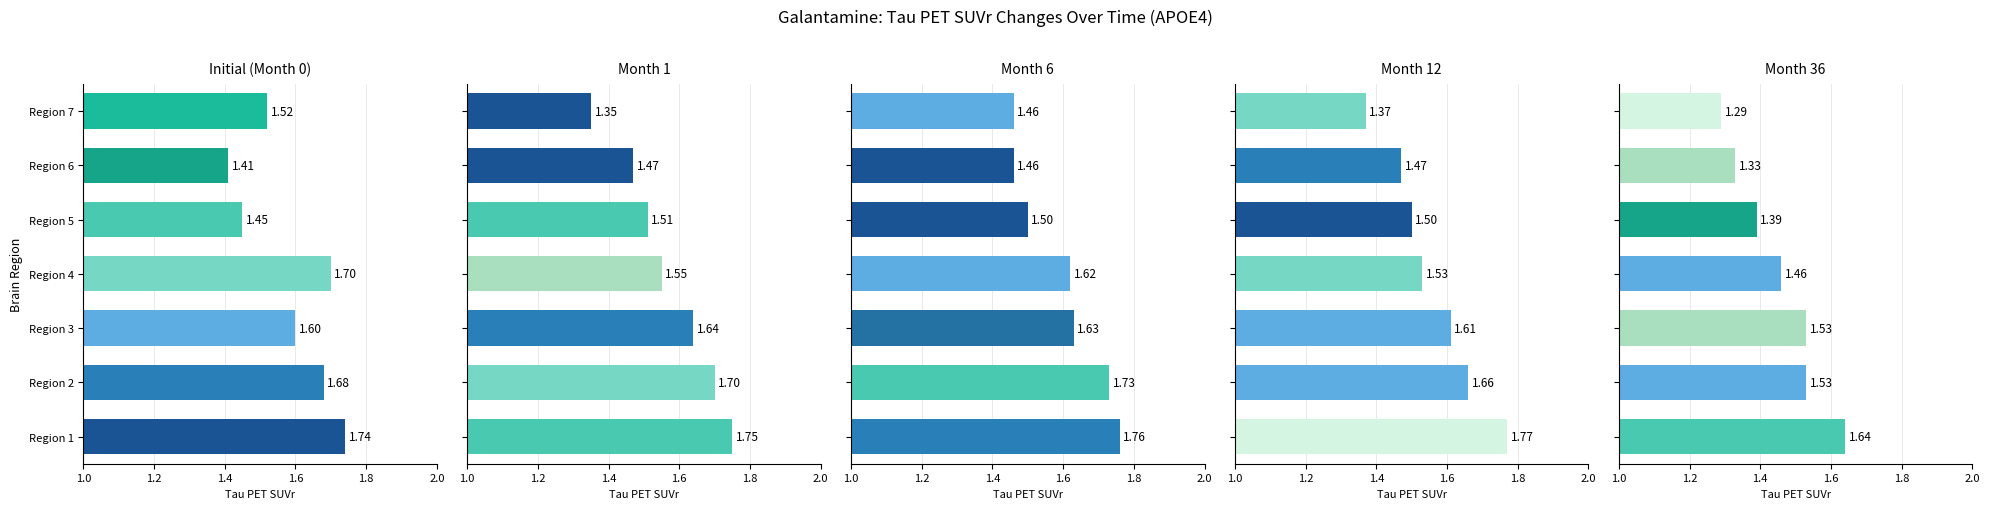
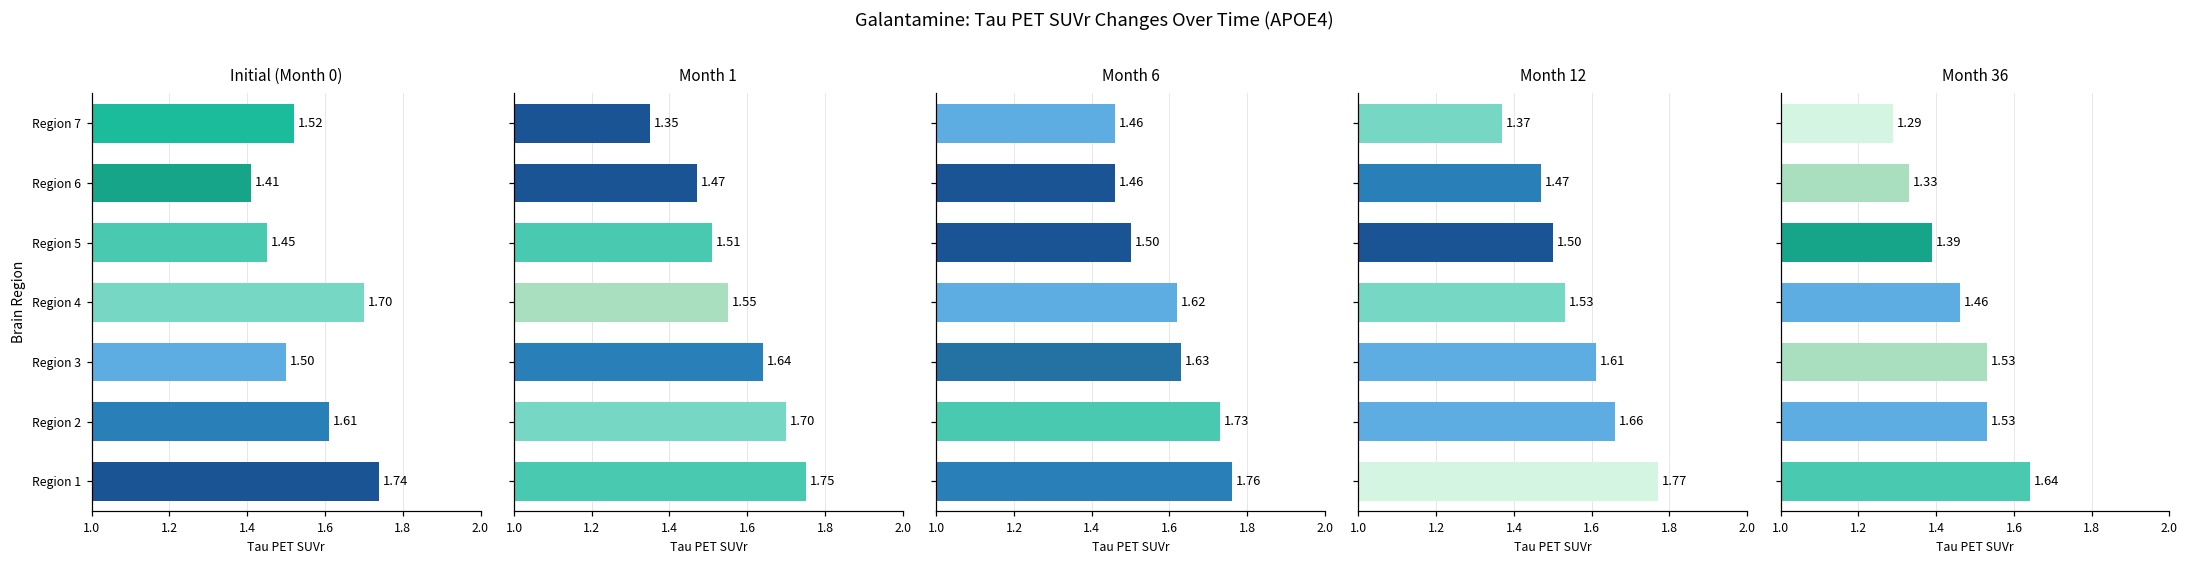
Initial (Month 0), Region 3: 1.60 -> 1.50
Initial (Month 0), Region 2: 1.68 -> 1.61
